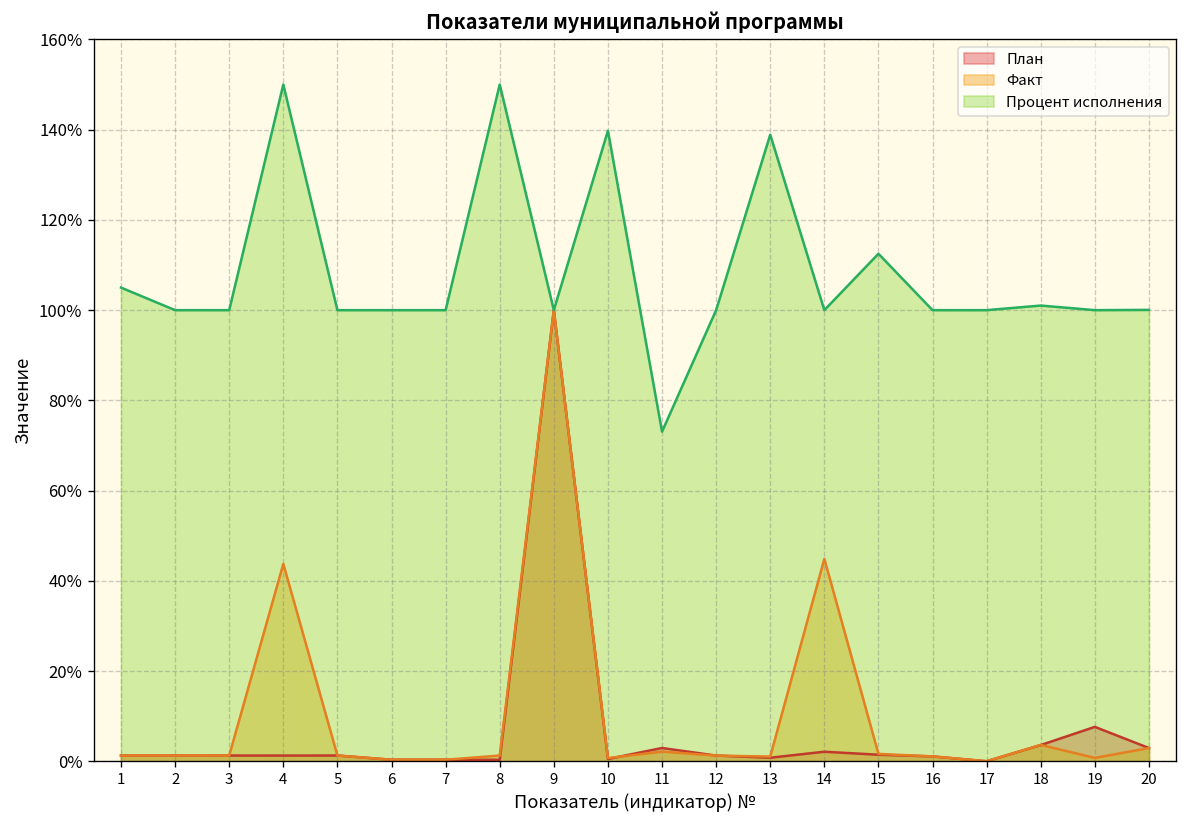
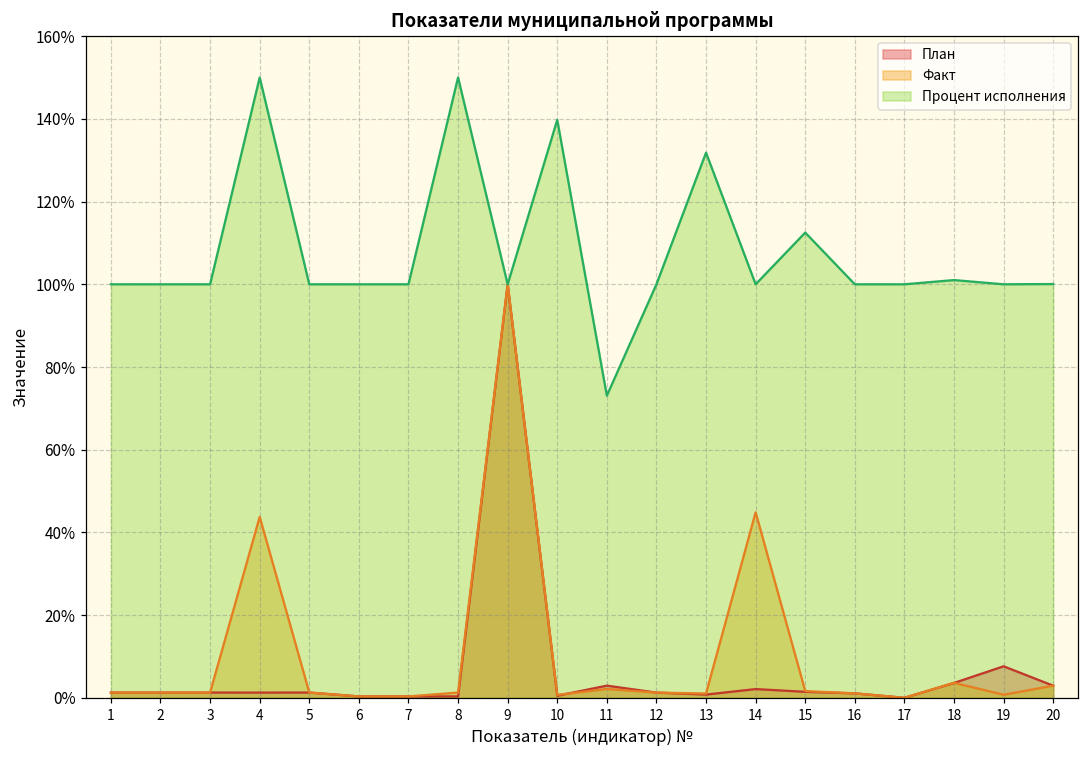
Процент исполнения, 1: 105% -> 100%
Процент исполнения, 13: 139% -> 132%
